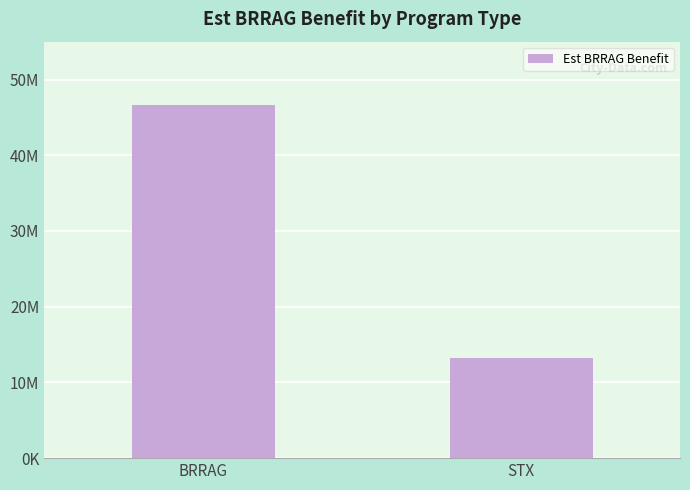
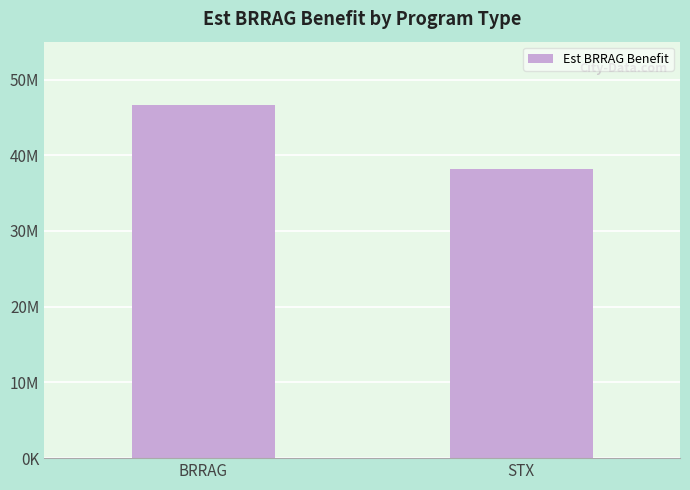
STX: 13000000 -> 38000000
